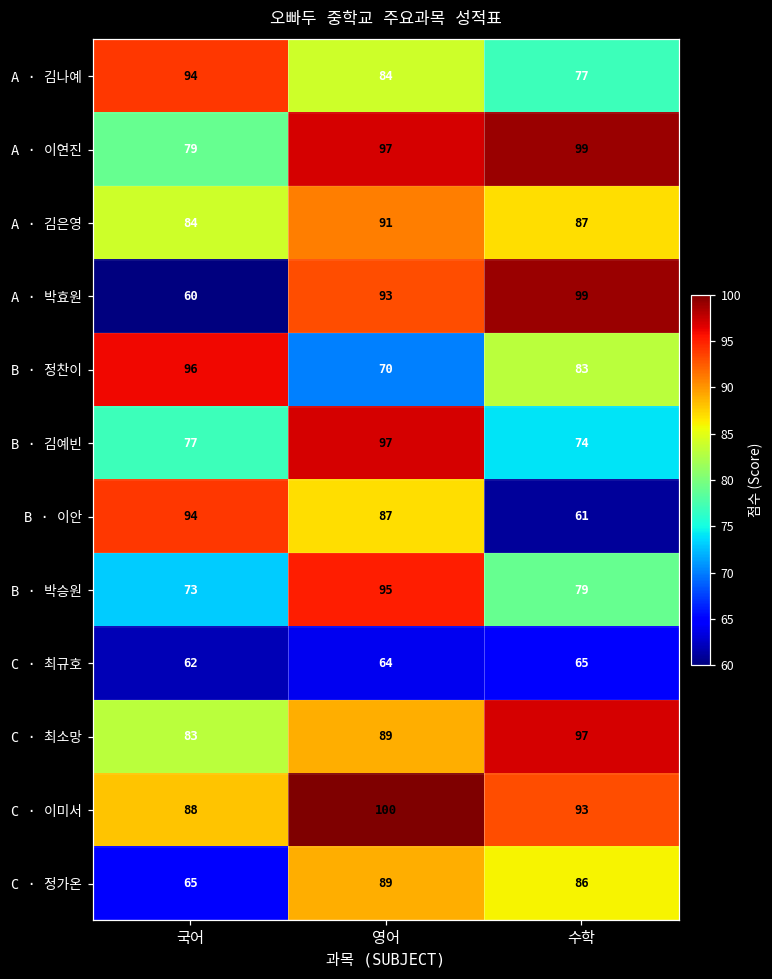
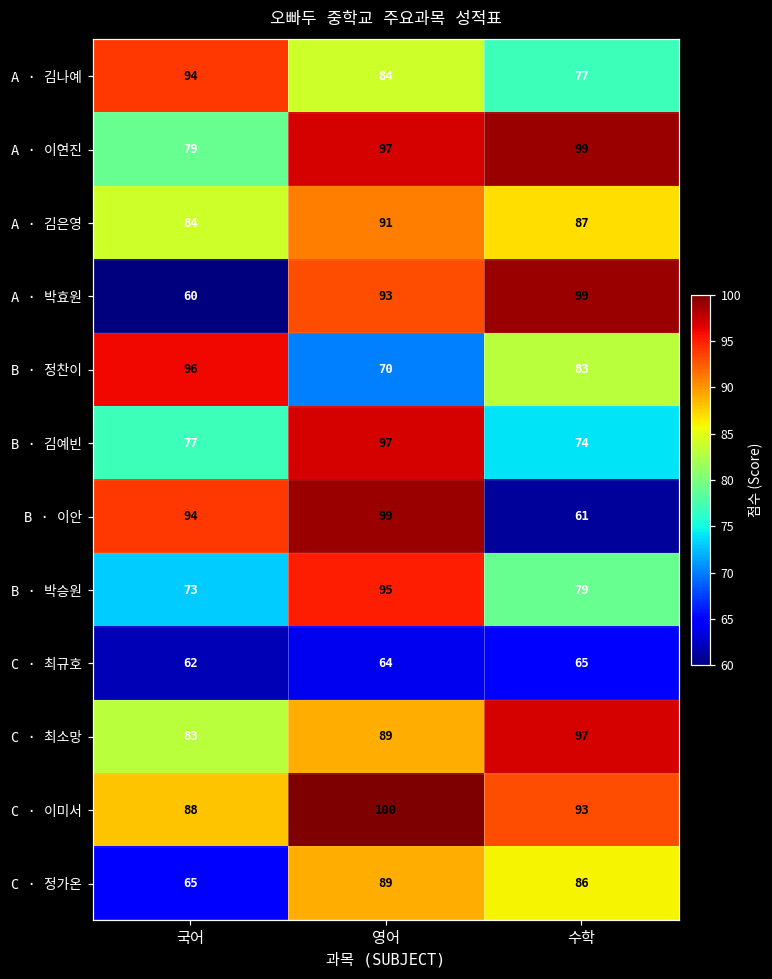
B · 이안, 영어: 87 -> 99
